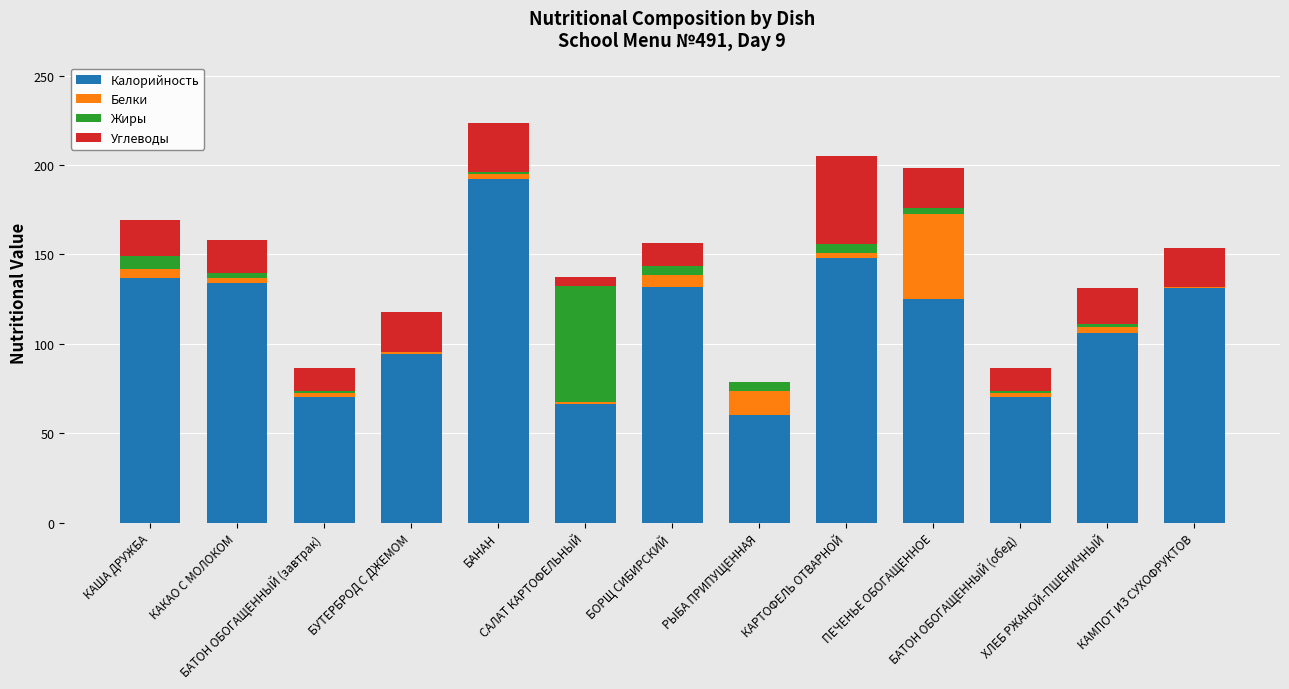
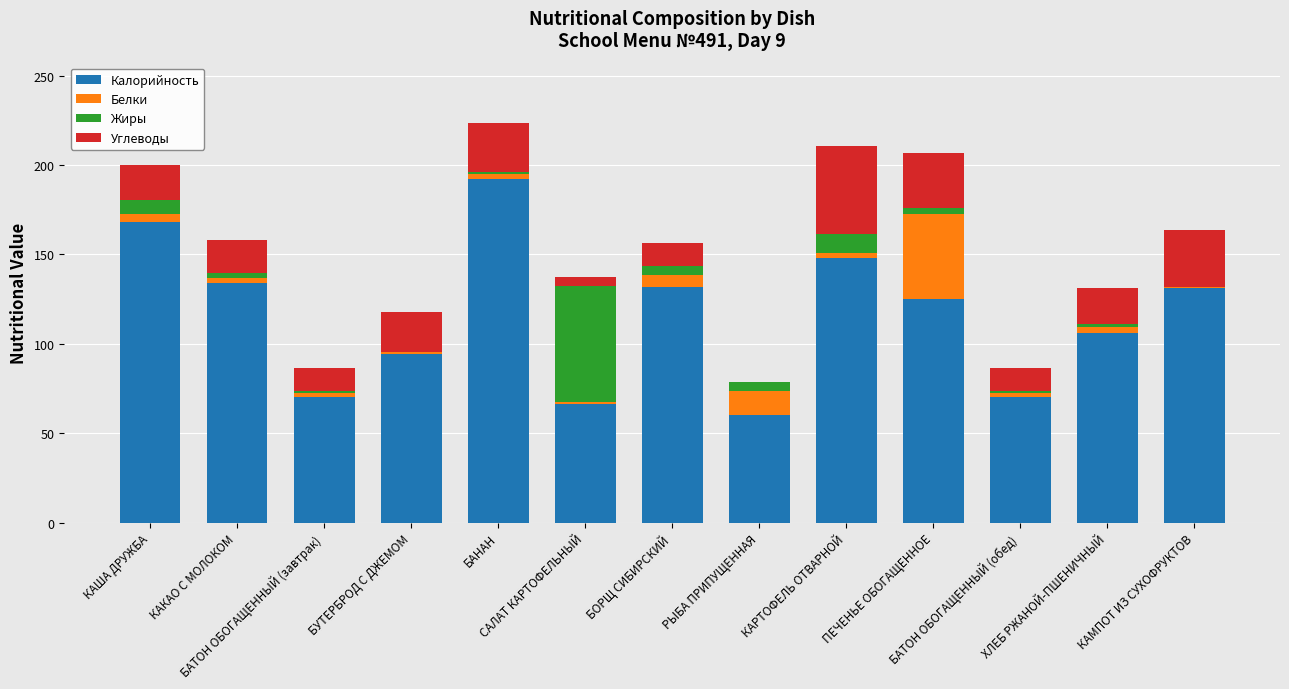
Калорийность, КАША ДРУЖБА: 137 -> 168
Жиры, КАРТОФЕЛЬ ОТВАРНОЙ: 5 -> 11
Углеводы, ПЕЧЕНЬЕ ОБОГАЩЕННОЕ: 22 -> 31
Углеводы, КАМПОТ ИЗ СУХОФРУКТОВ: 22 -> 32
